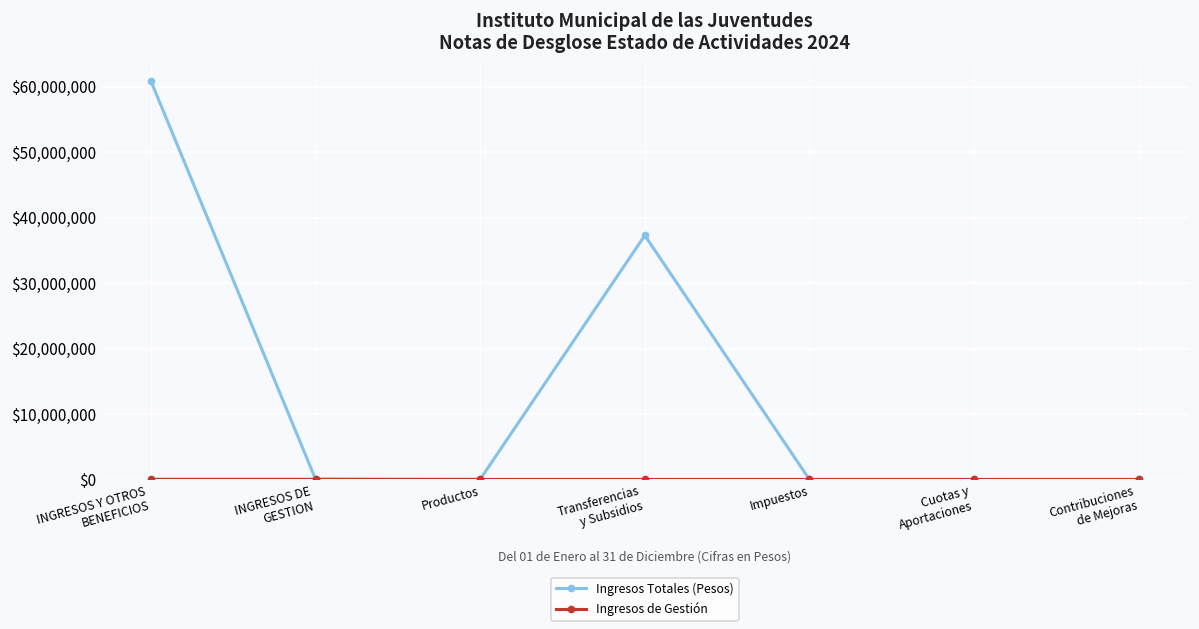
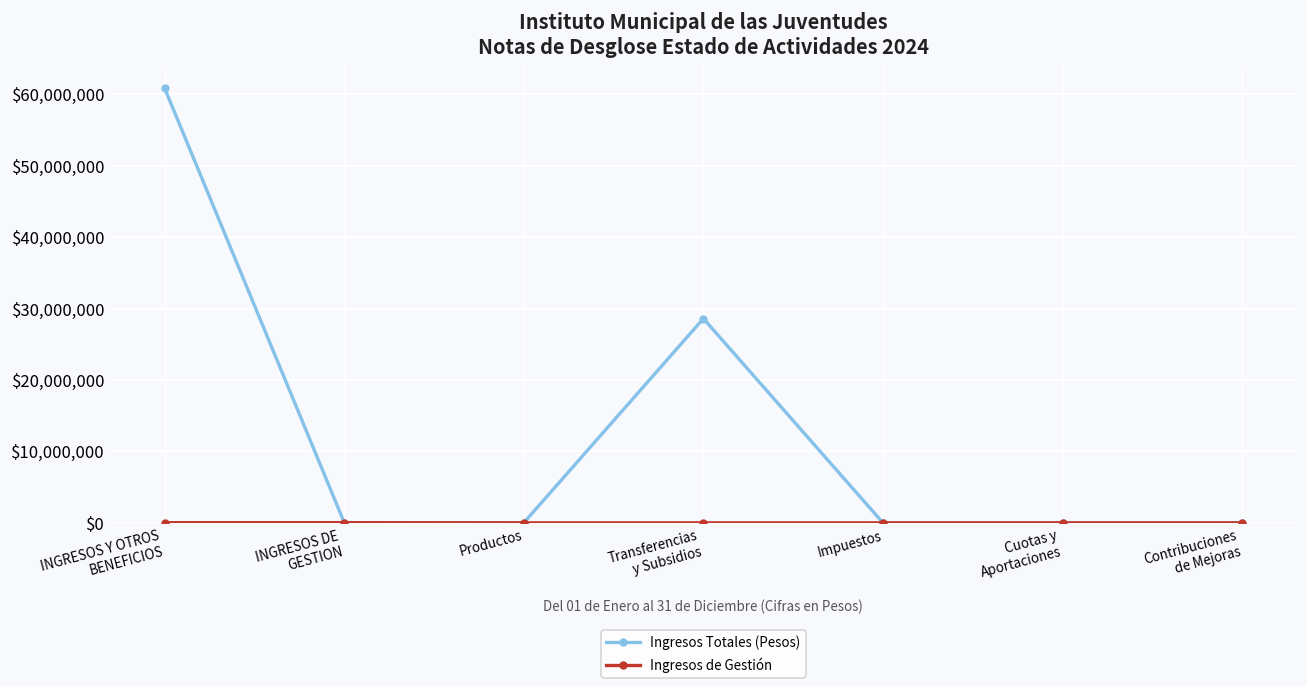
Ingresos Totales (Pesos), Transferencias y Subsidios: $37,000,000 -> $29,000,000
